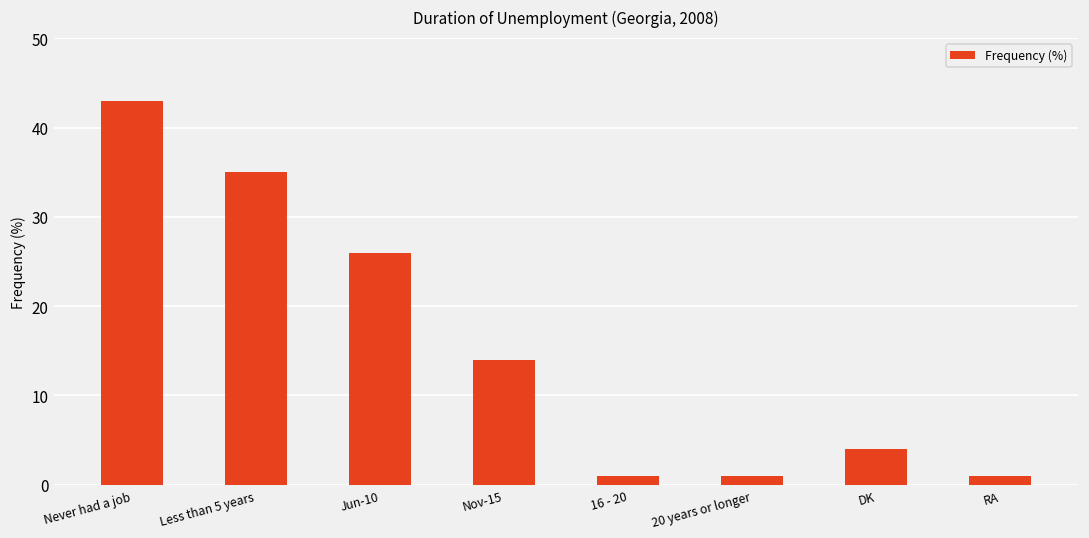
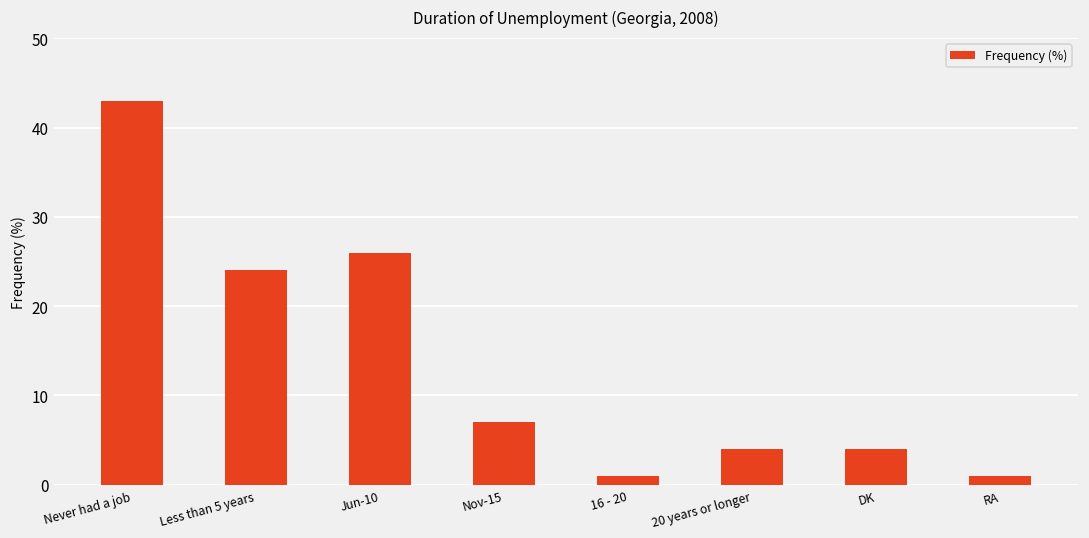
Less than 5 years: 35 -> 24
Nov-15: 14 -> 7
20 years or longer: 1 -> 4
